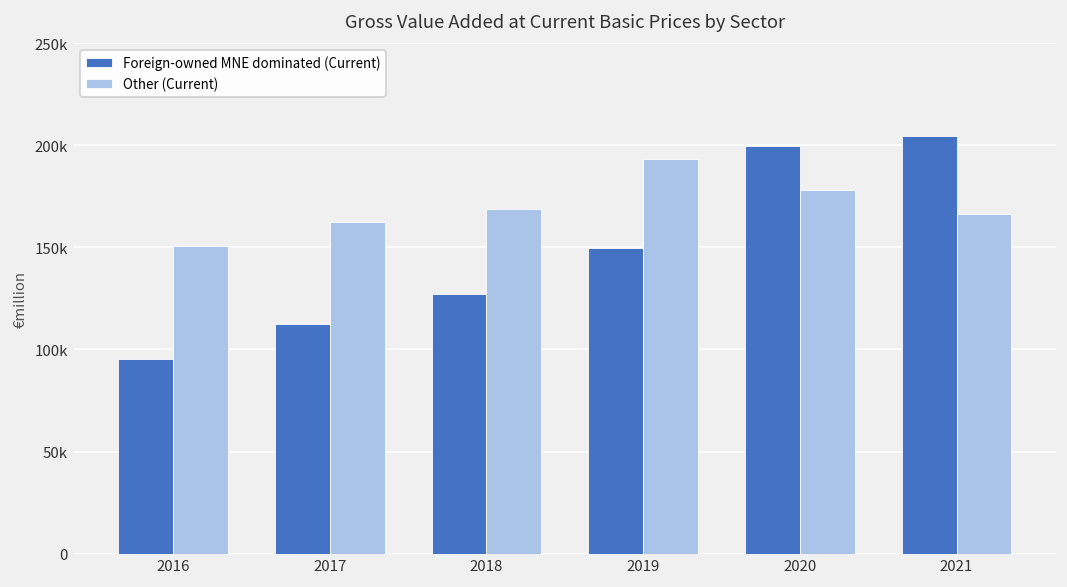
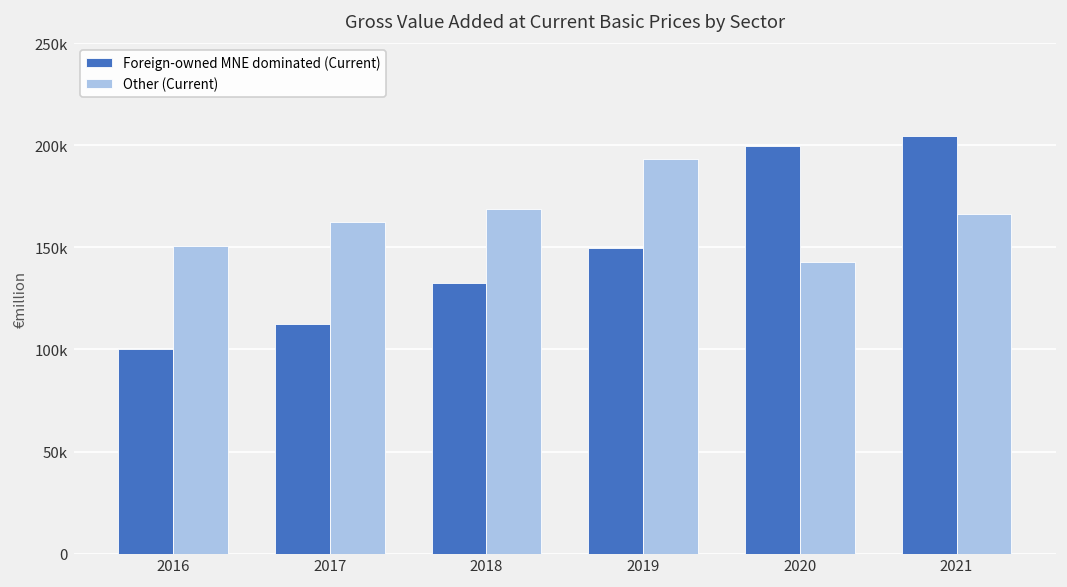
Foreign-owned MNE dominated (Current), 2016: 95000 -> 100000
Foreign-owned MNE dominated (Current), 2018: 127000 -> 132000
Other (Current), 2020: 178000 -> 143000
